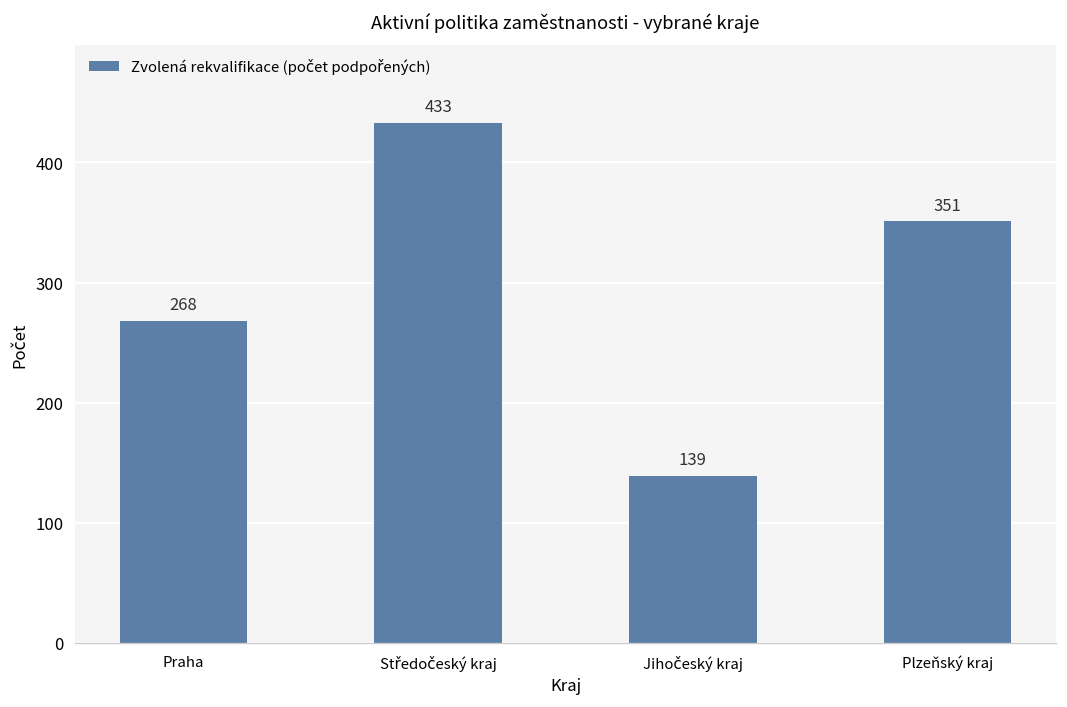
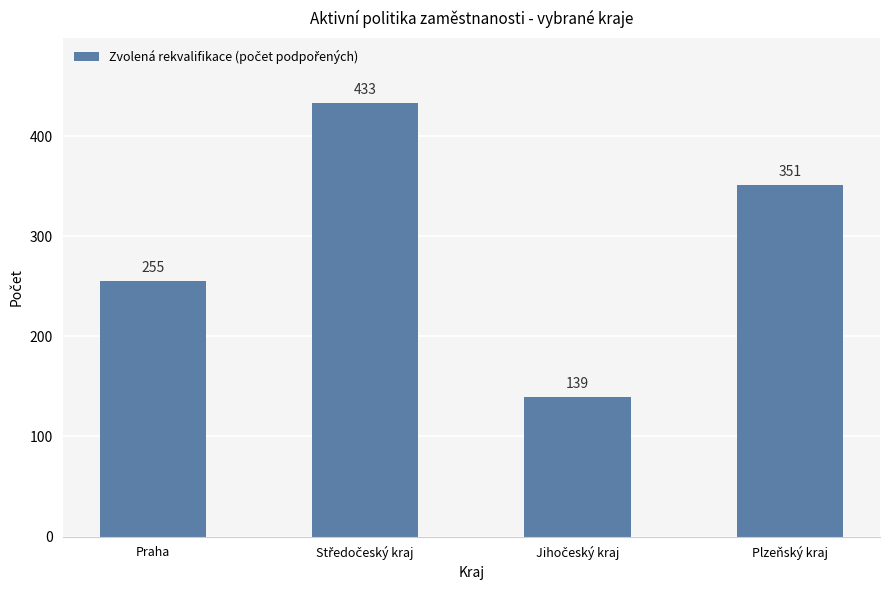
Praha: 268 -> 255
